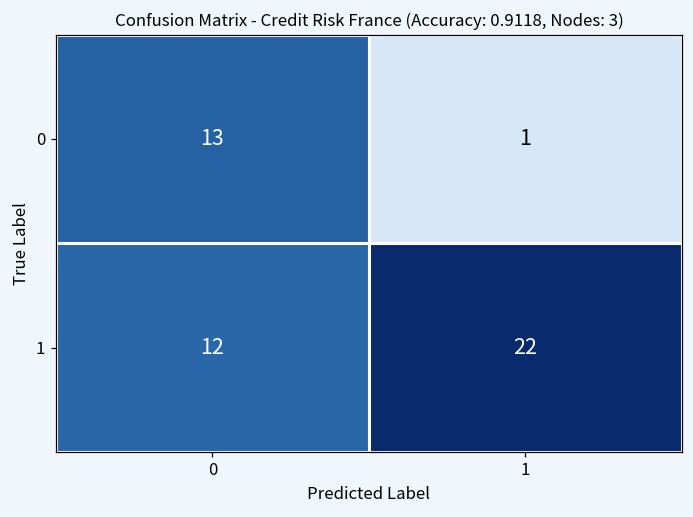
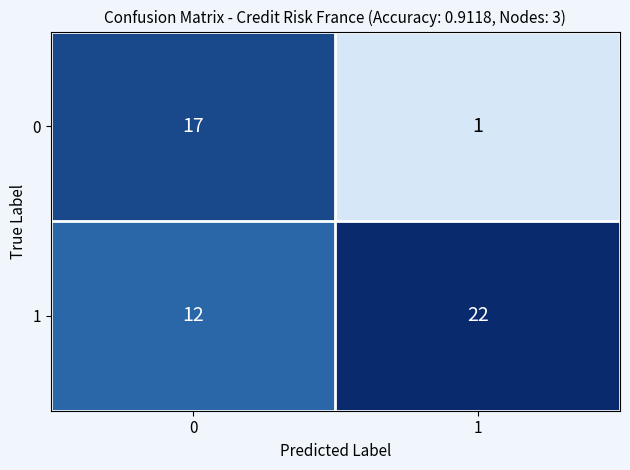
0, 0: 13 -> 17
